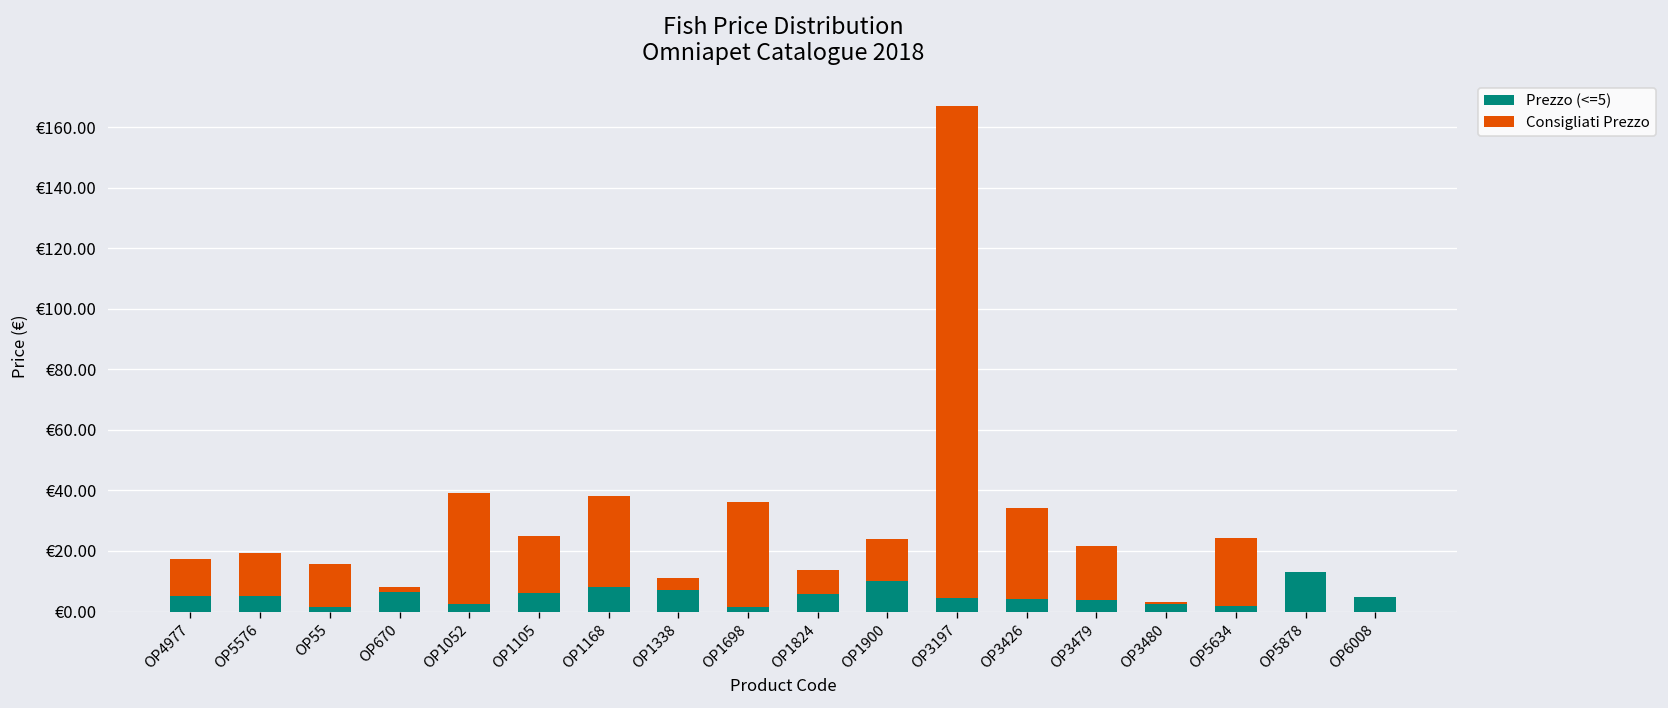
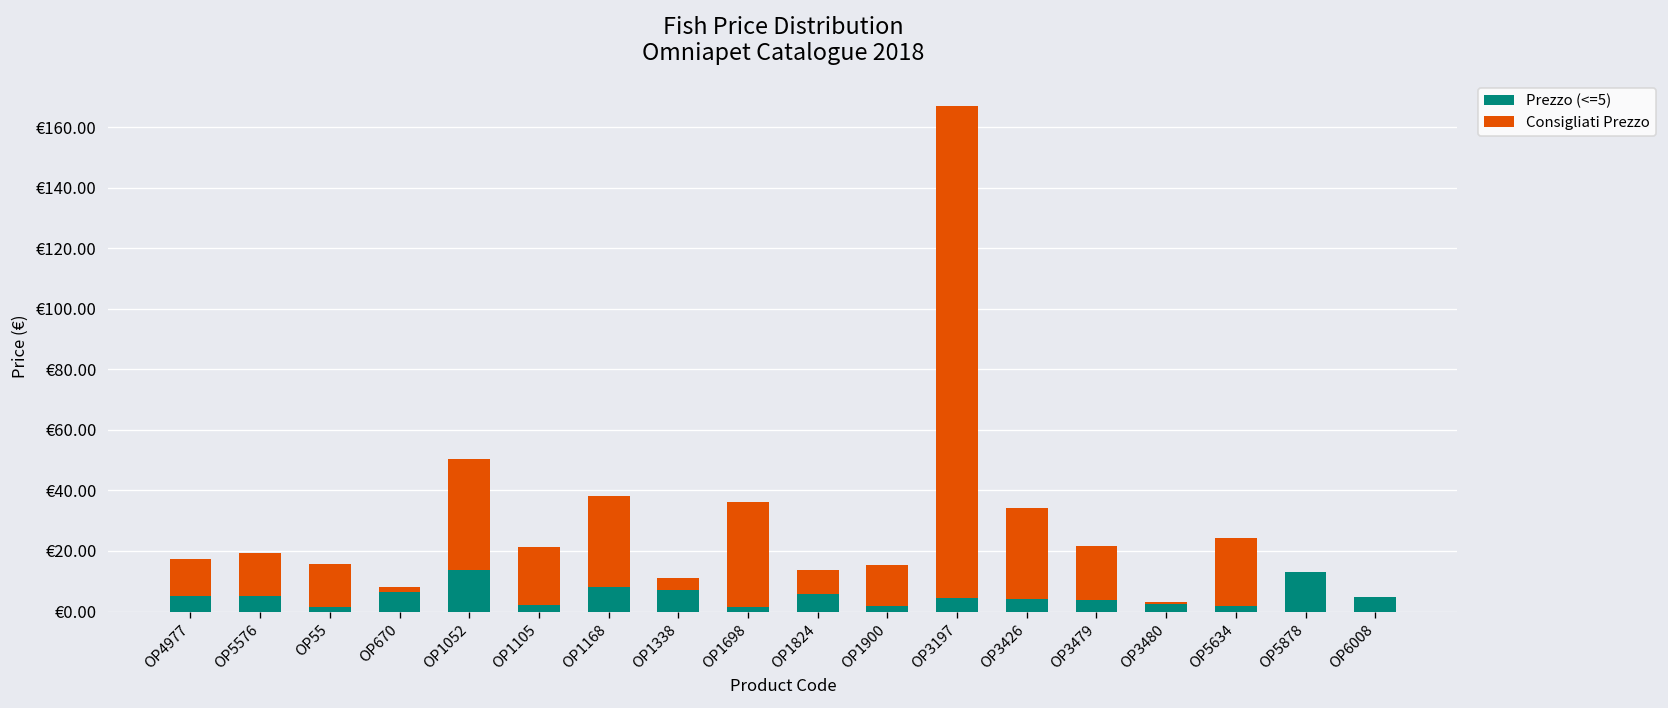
Prezzo (<=5), OP1052: €2 -> €14
Prezzo (<=5), OP1105: €6 -> €2
Prezzo (<=5), OP1900: €10 -> €2
